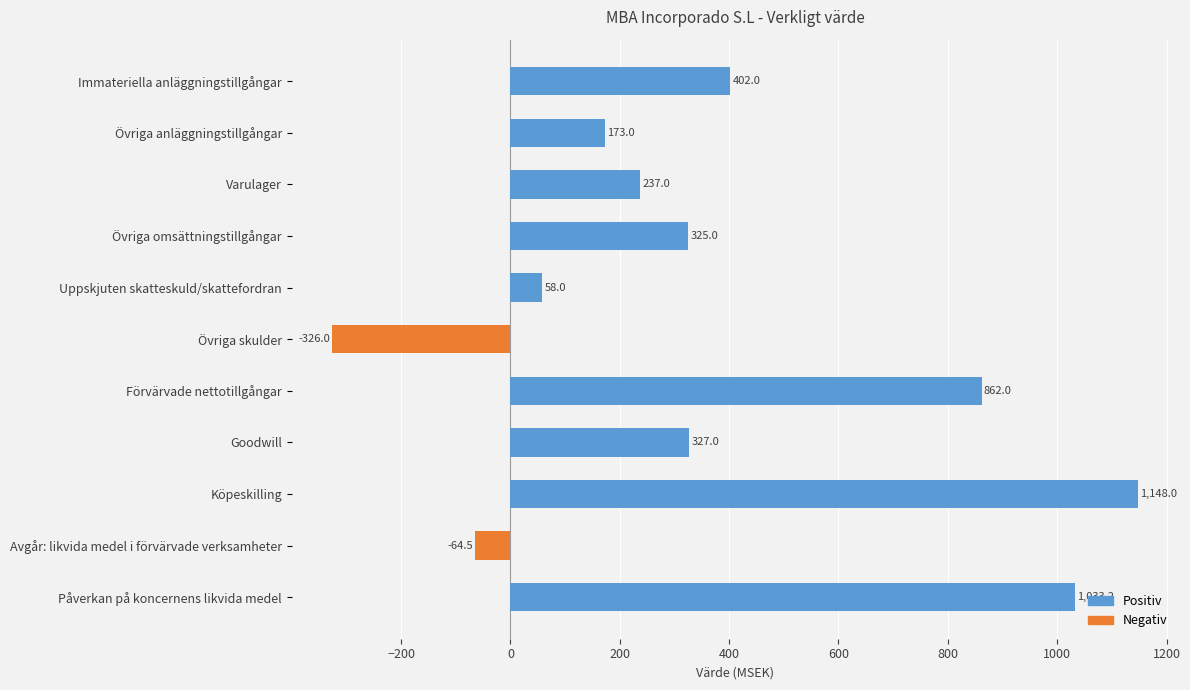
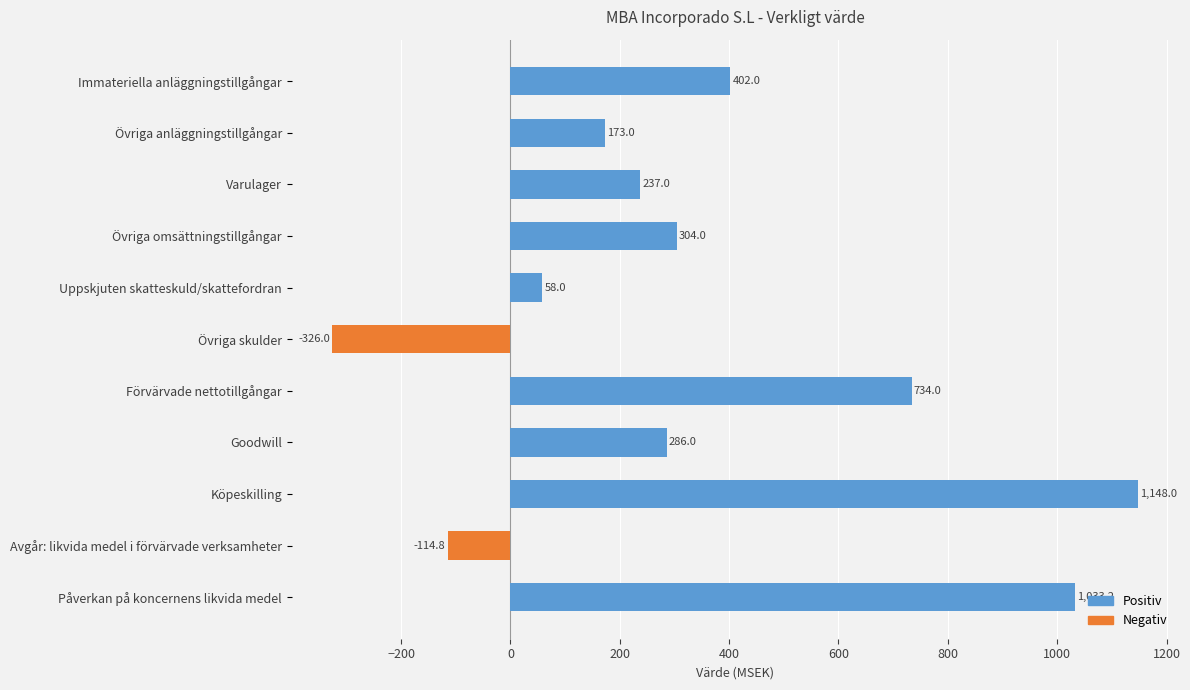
Övriga omsättningstillgångar: 325.0 -> 304.0
Förvärvade nettotillgångar: 862.0 -> 734.0
Goodwill: 327.0 -> 286.0
Avgår: likvida medel i förvärvade verksamheter: -64.5 -> -114.8
